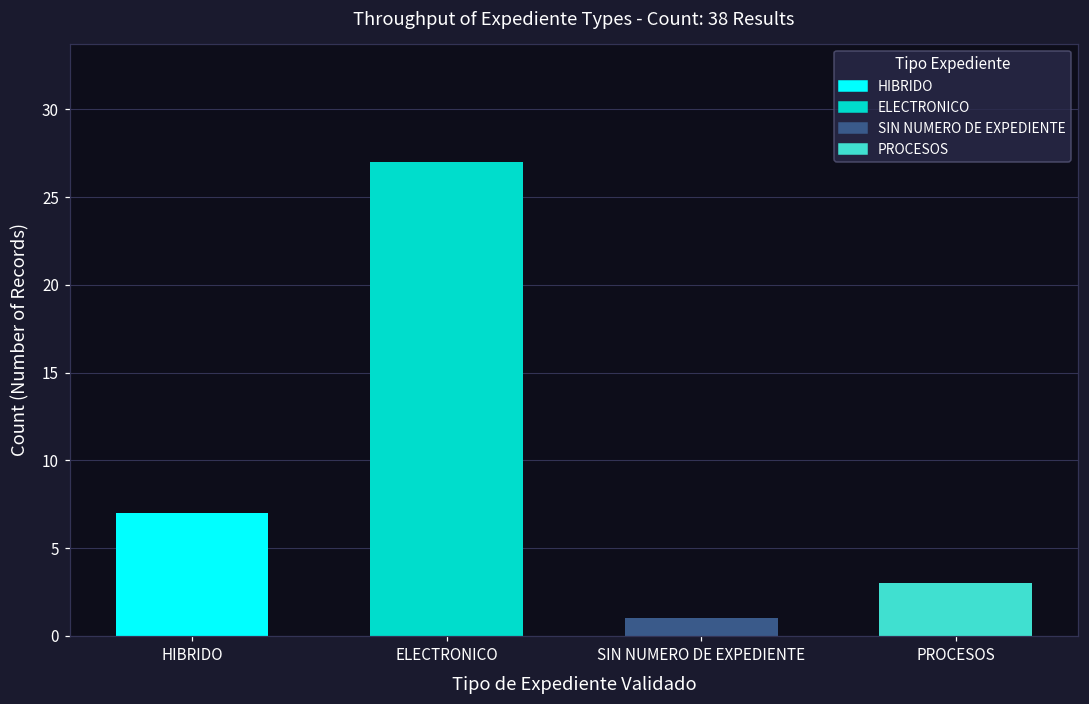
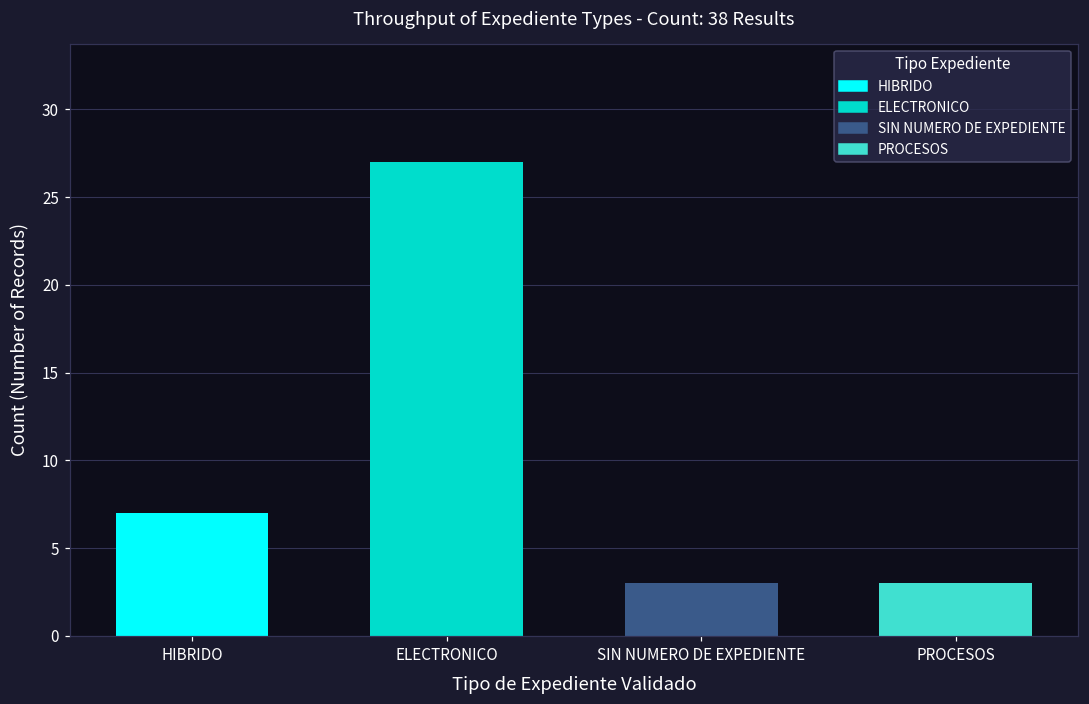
SIN NUMERO DE EXPEDIENTE: 1 -> 3
